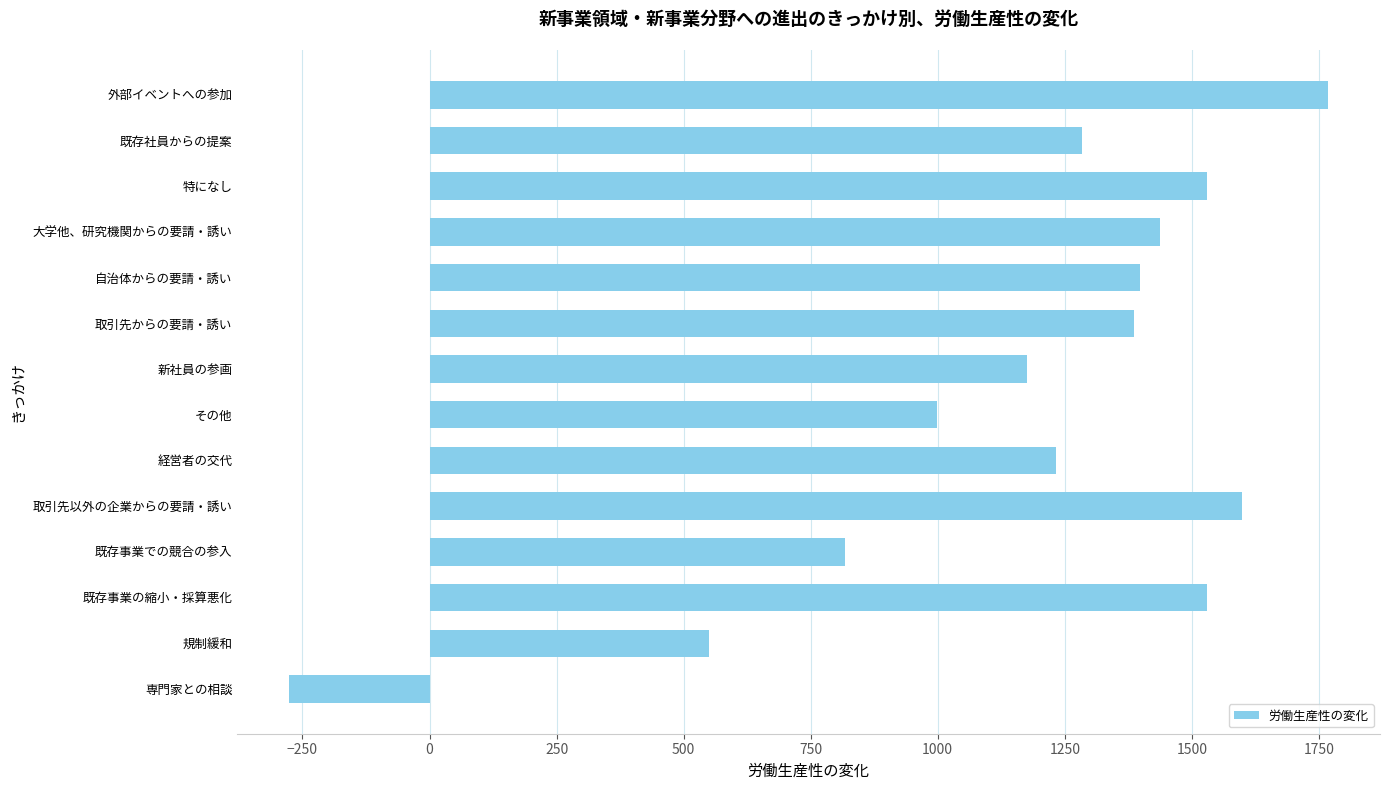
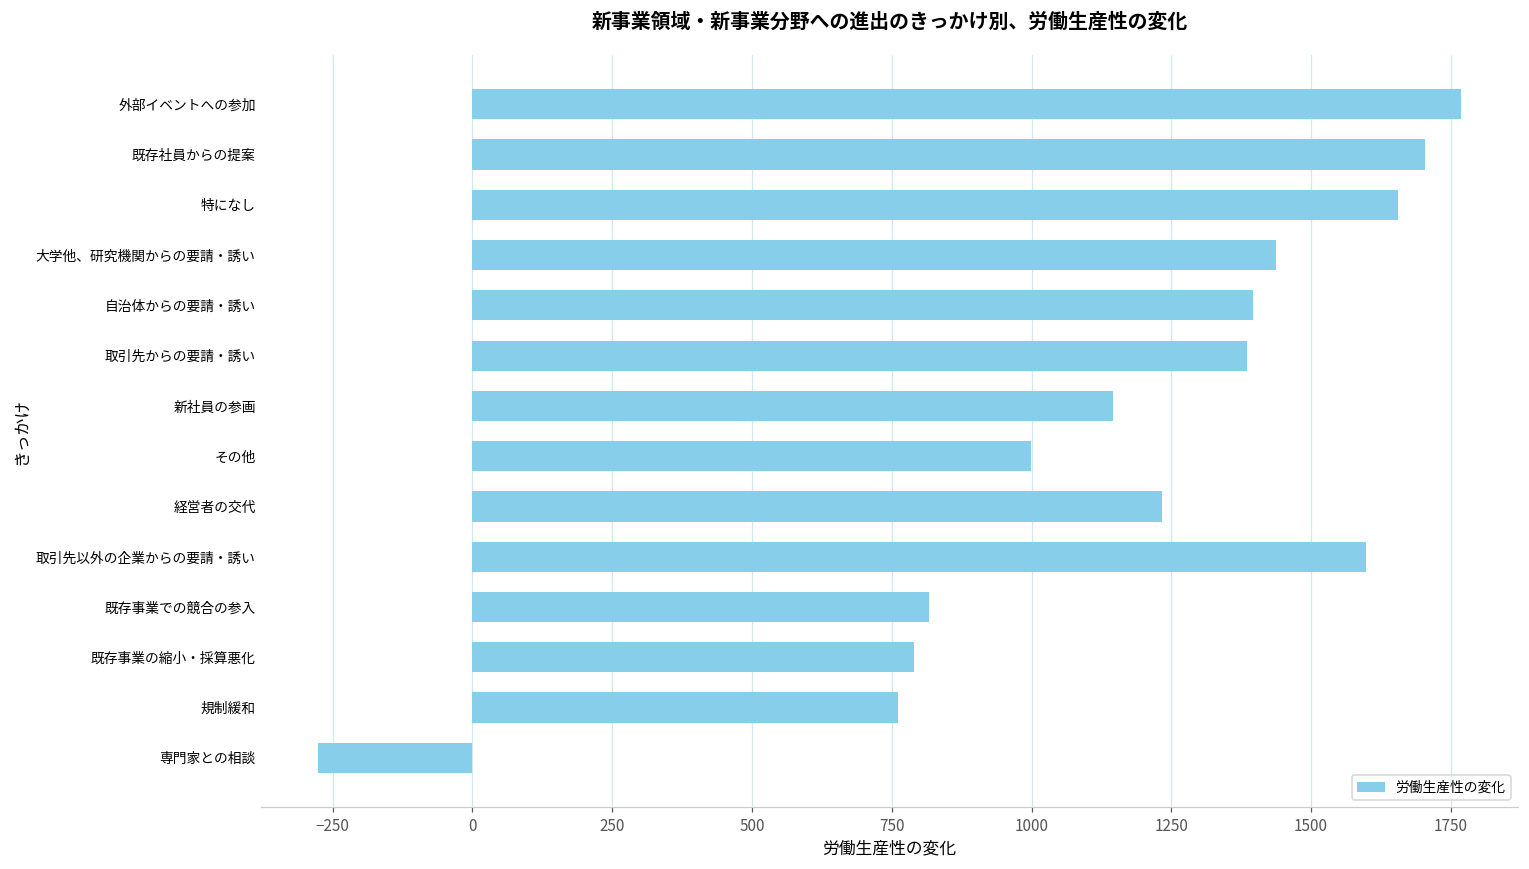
既存社員からの提案: 1280 -> 1700
特になし: 1530 -> 1660
新社員の参画: 1180 -> 1150
既存事業の縮小・採算悪化: 1530 -> 790
規制緩和: 550 -> 760
